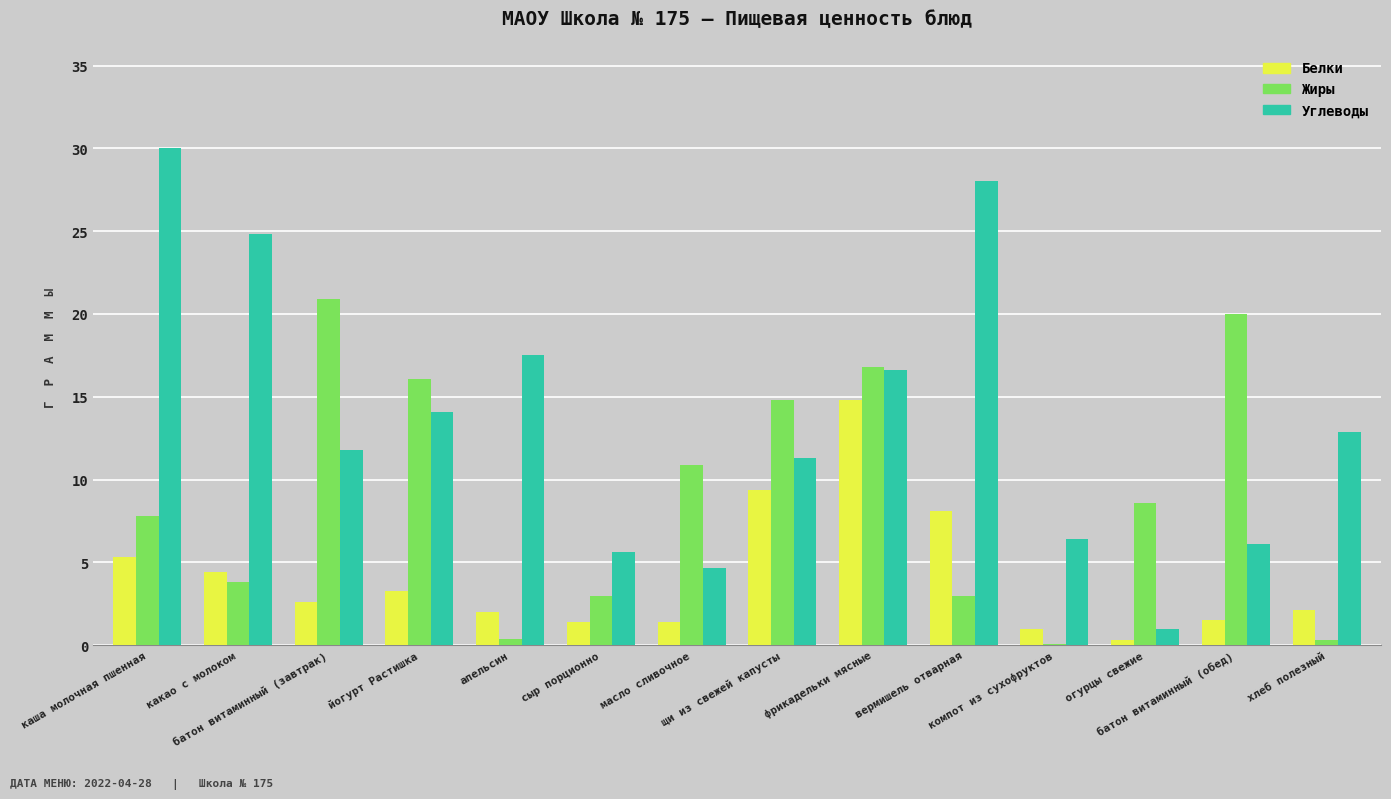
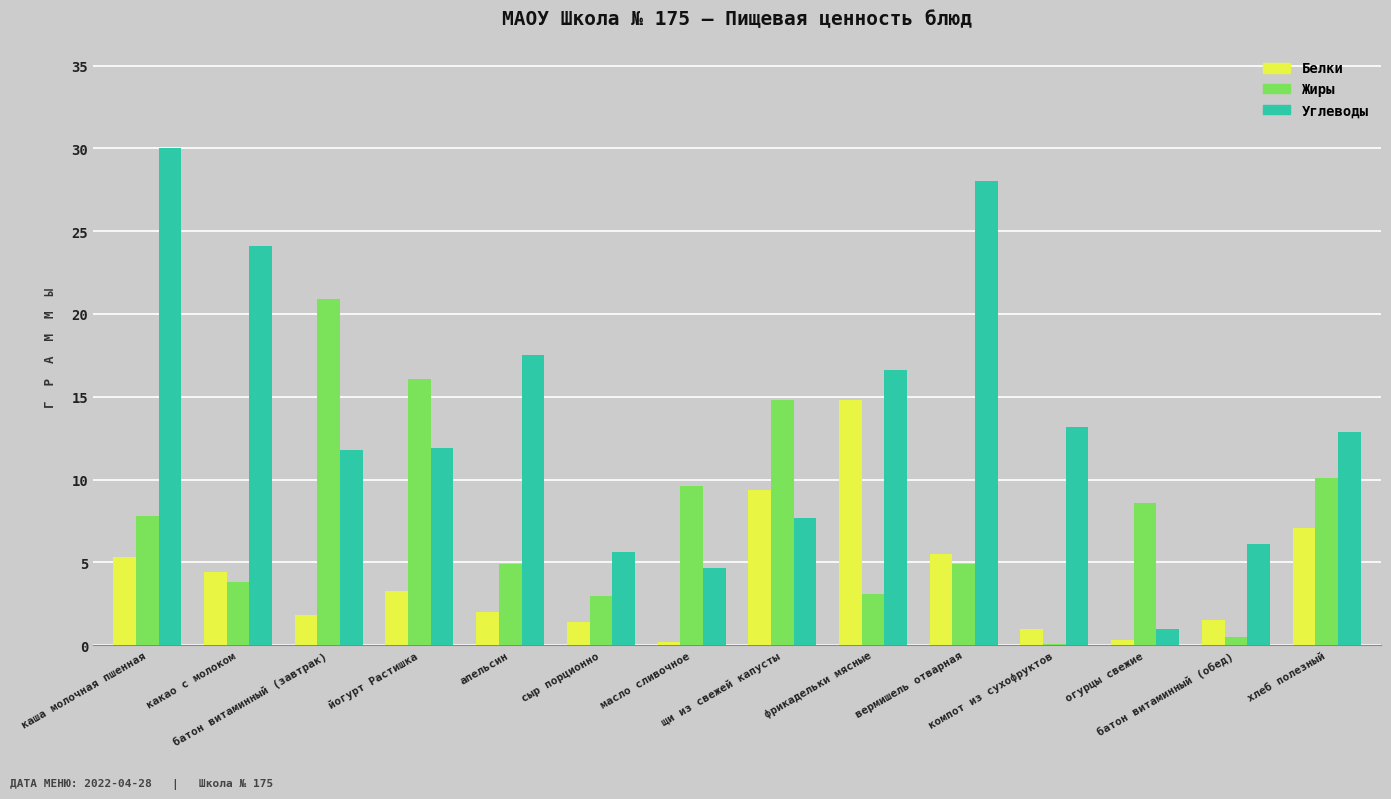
Углеводы, какао с молоком: 24.8 -> 24.1
Белки, батон витаминный (завтрак): 2.6 -> 1.8
Углеводы, йогурт Растишка: 14.1 -> 11.9
Жиры, апельсин: 0.4 -> 4.9
Белки, масло сливочное: 1.4 -> 0.2
Жиры, масло сливочное: 10.9 -> 9.6
Углеводы, щи из свежей капусты: 11.3 -> 7.7
Жиры, фрикадельки мясные: 16.8 -> 3.1
Белки, вермишель отварная: 8.1 -> 5.5
Жиры, вермишель отварная: 3.0 -> 4.9
Углеводы, компот из сухофруктов: 6.4 -> 13.2
Жиры, батон витаминный (обед): 20.0 -> 0.5
Белки, хлеб полезный: 2.1 -> 7.1
Жиры, хлеб полезный: 0.3 -> 10.1
